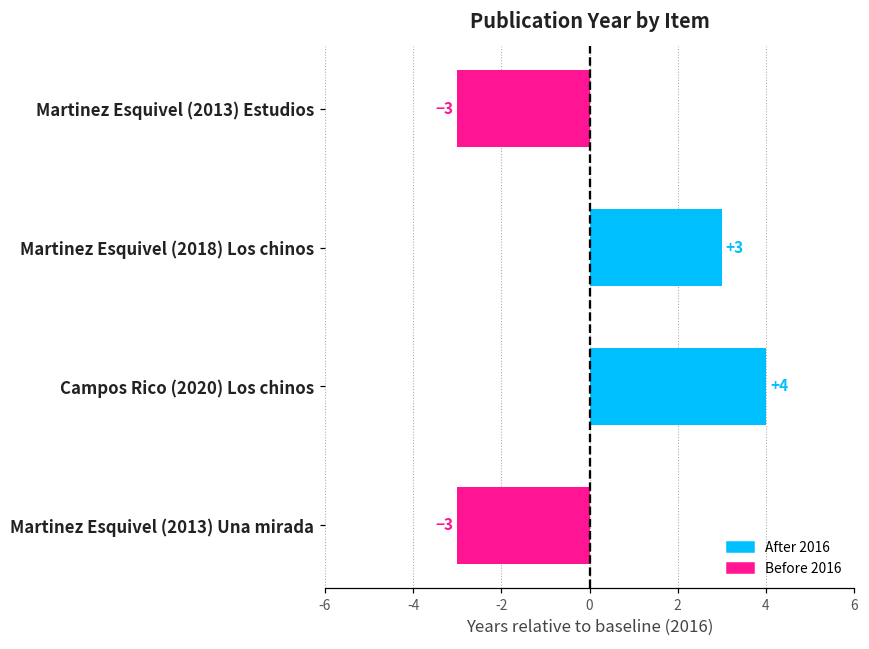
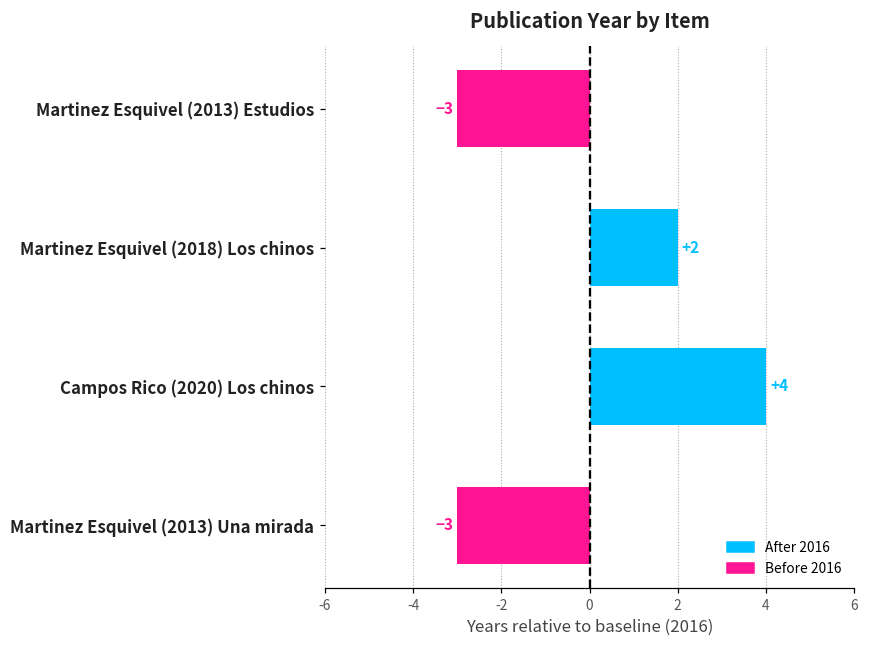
Martinez Esquivel (2018) Los chinos: +3 -> +2
